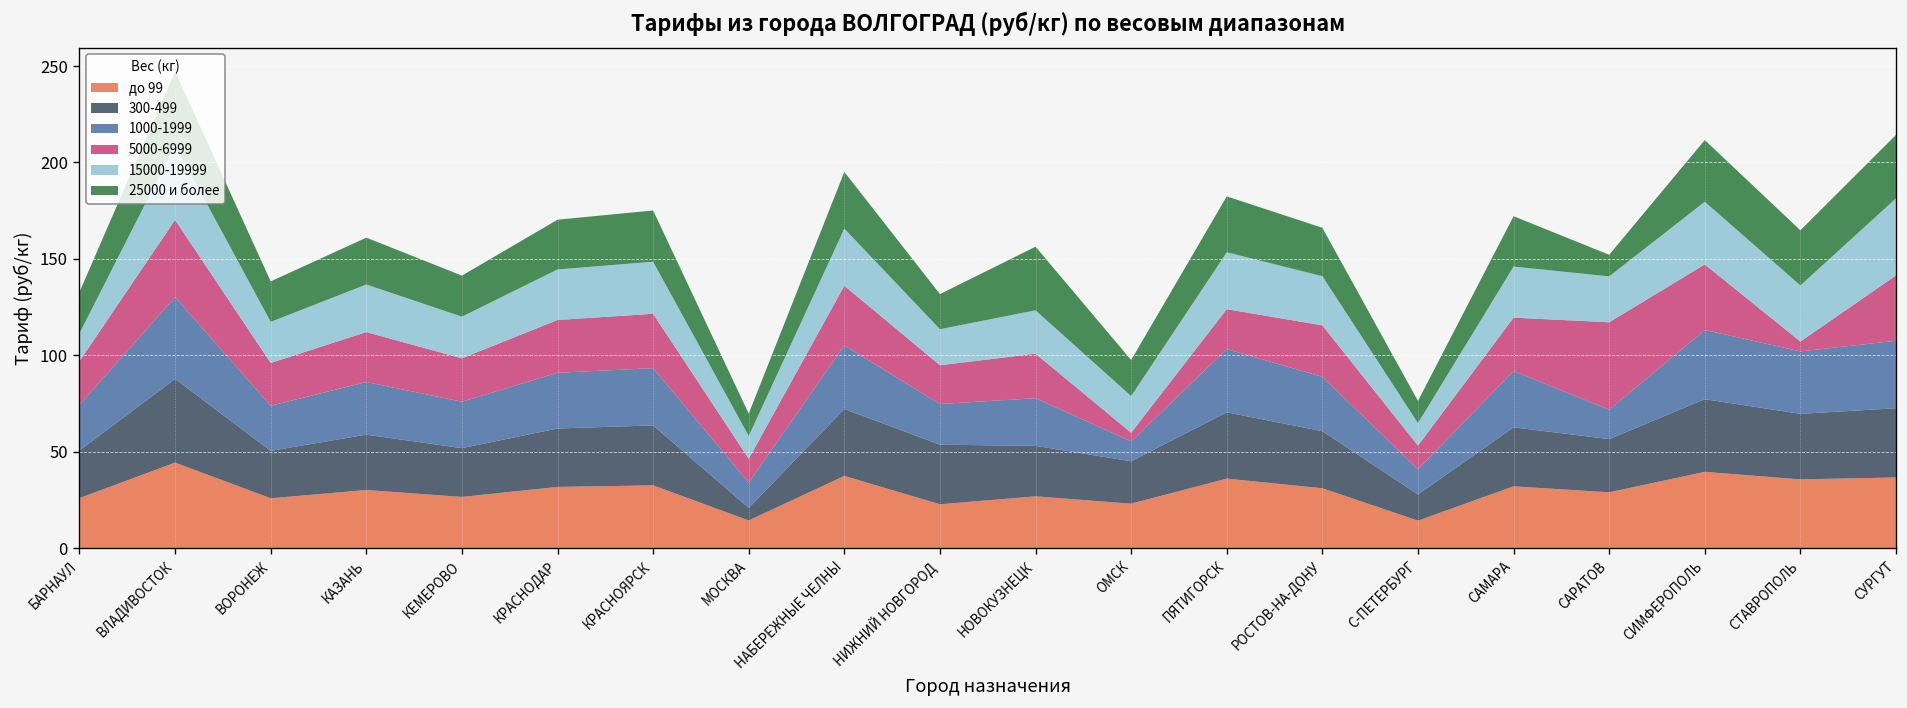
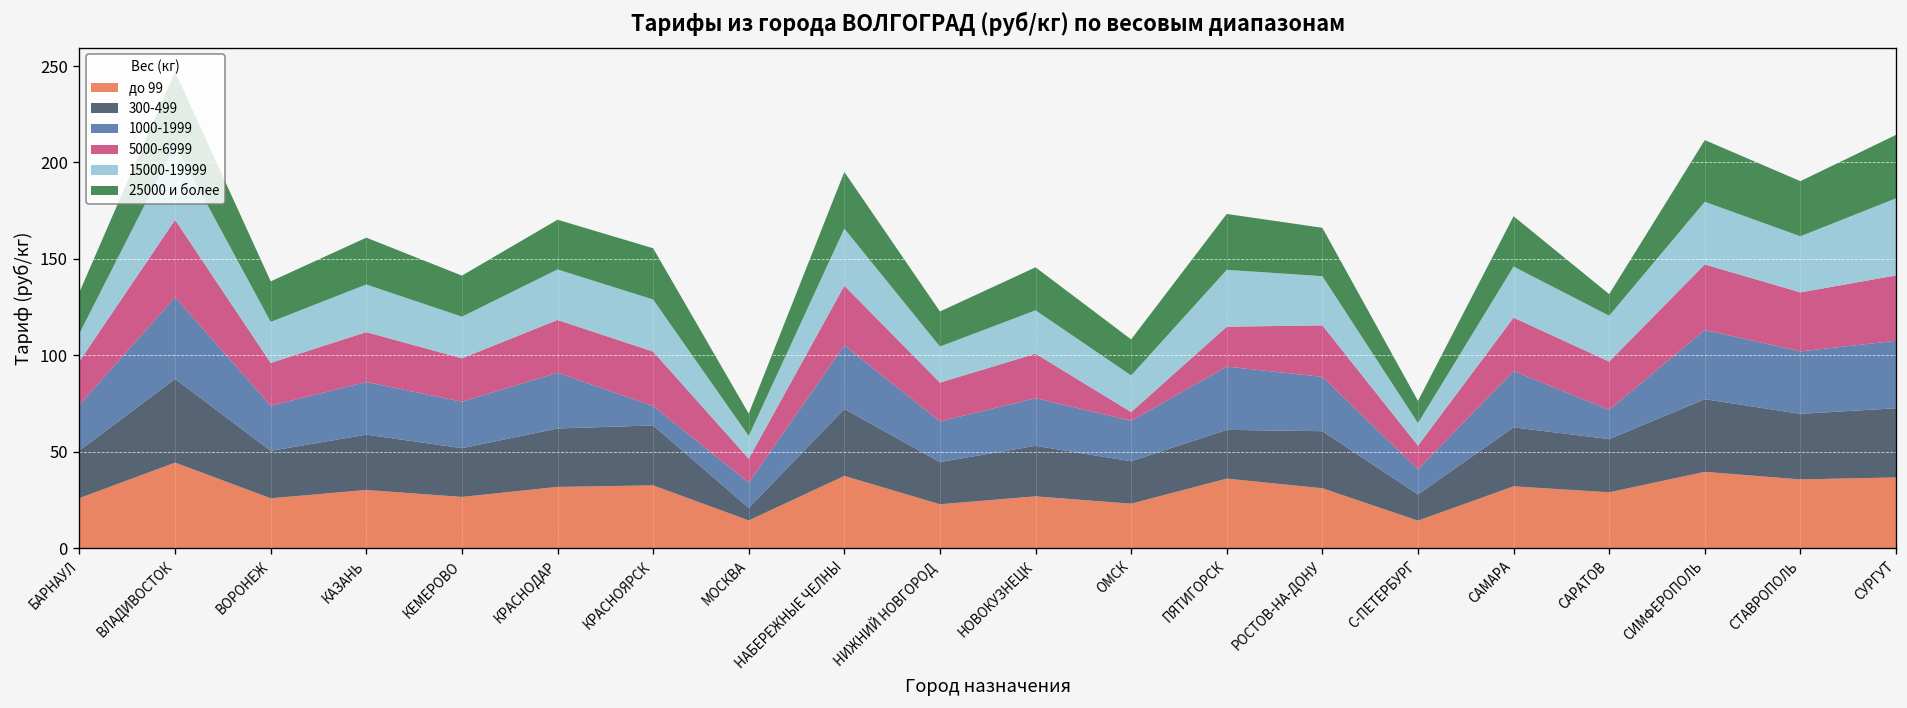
1000-1999, КРАСНОЯРСК: 30 -> 10
300-499, НИЖНИЙ НОВГОРОД: 31 -> 22
25000 и более, НОВОКУЗНЕЦК: 33 -> 22
1000-1999, ОМСК: 10 -> 21
300-499, ПЯТИГОРСК: 34 -> 25
5000-6999, САРАТОВ: 45 -> 25
5000-6999, СТАВРОПОЛЬ: 5 -> 31
